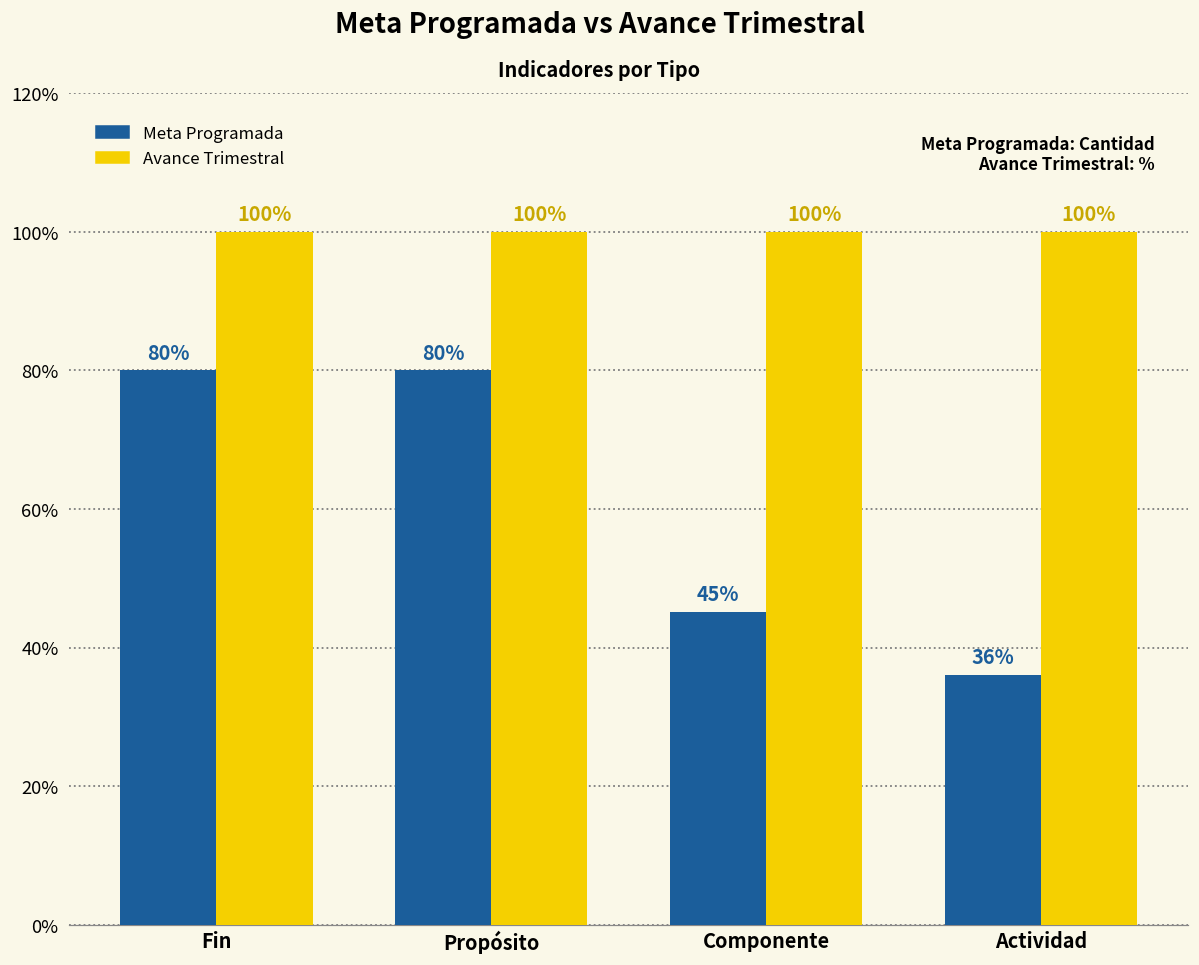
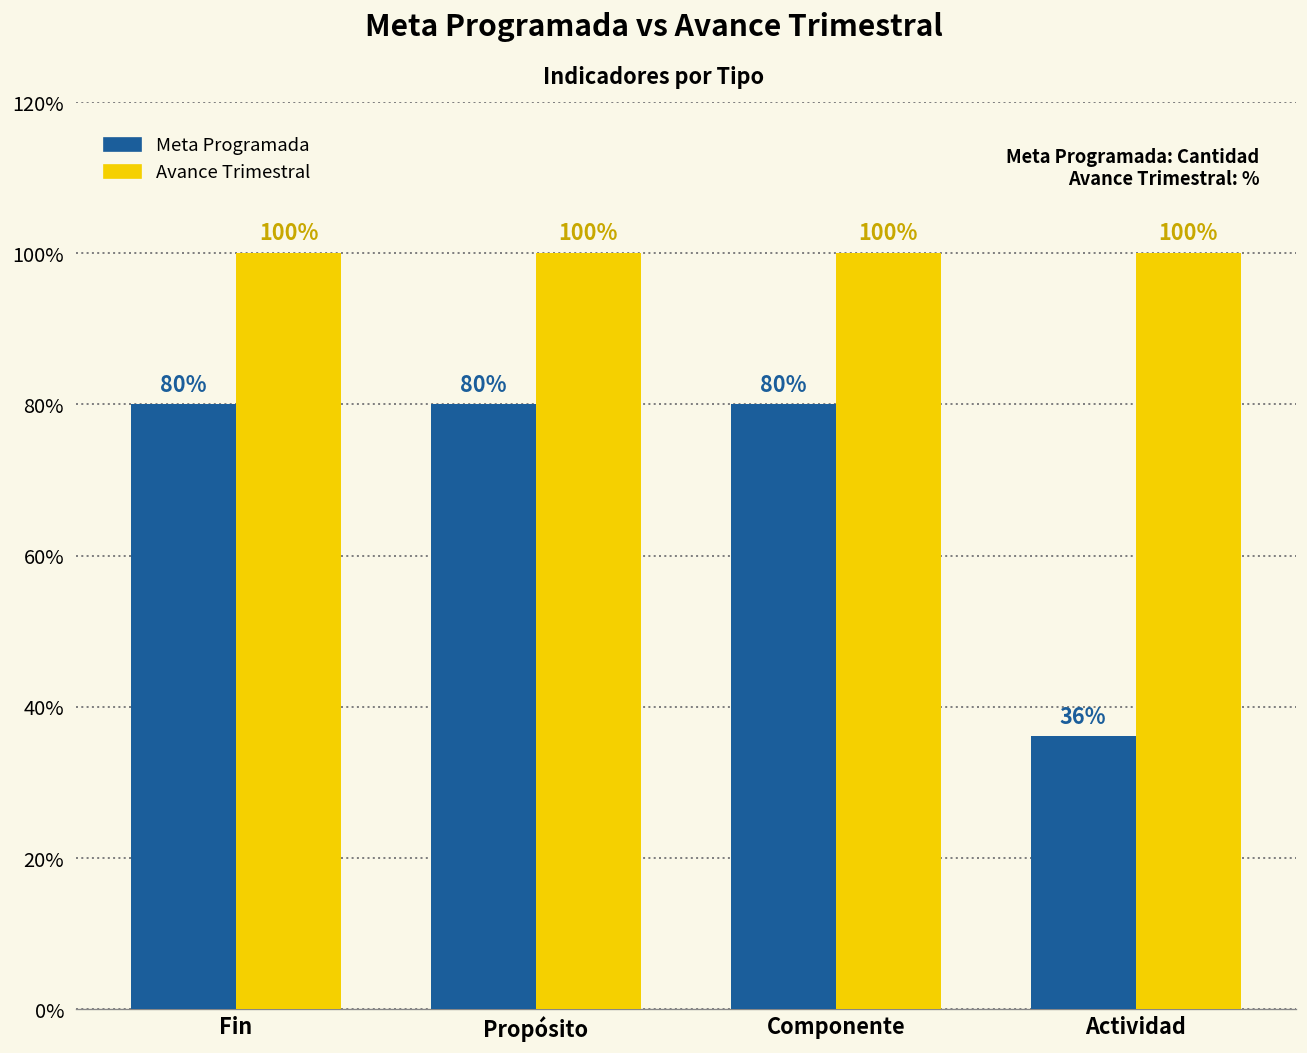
Meta Programada, Componente: 45% -> 80%
